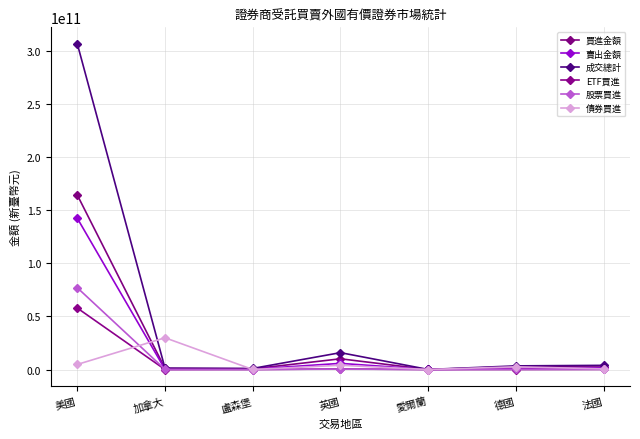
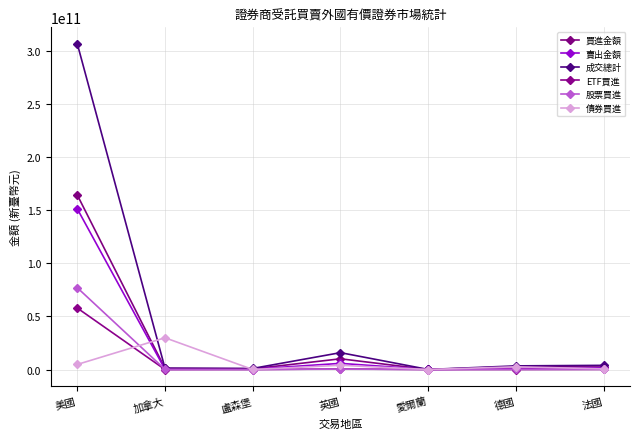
賣出金額, 美國: 142000000000 -> 151000000000
